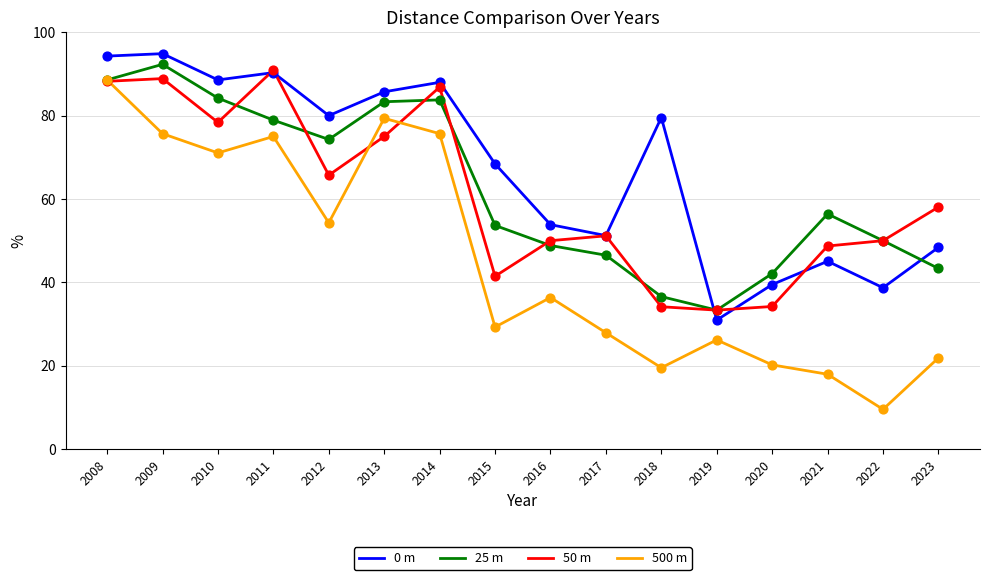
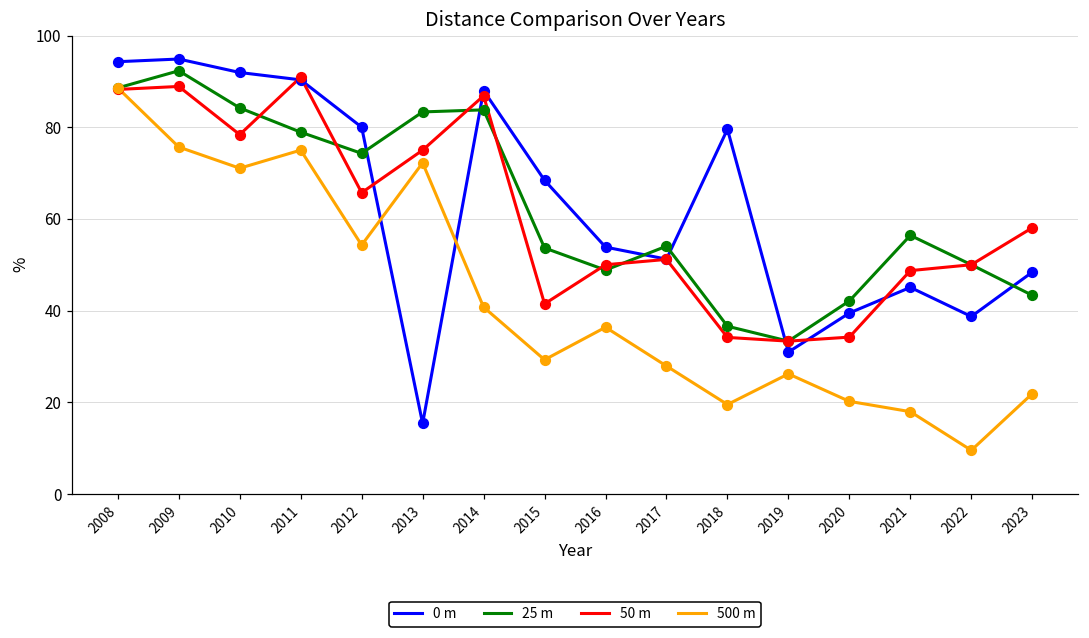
0 m, 2010: 89 -> 92
0 m, 2013: 86 -> 15
500 m, 2013: 79 -> 72
500 m, 2014: 76 -> 41
25 m, 2017: 47 -> 54
